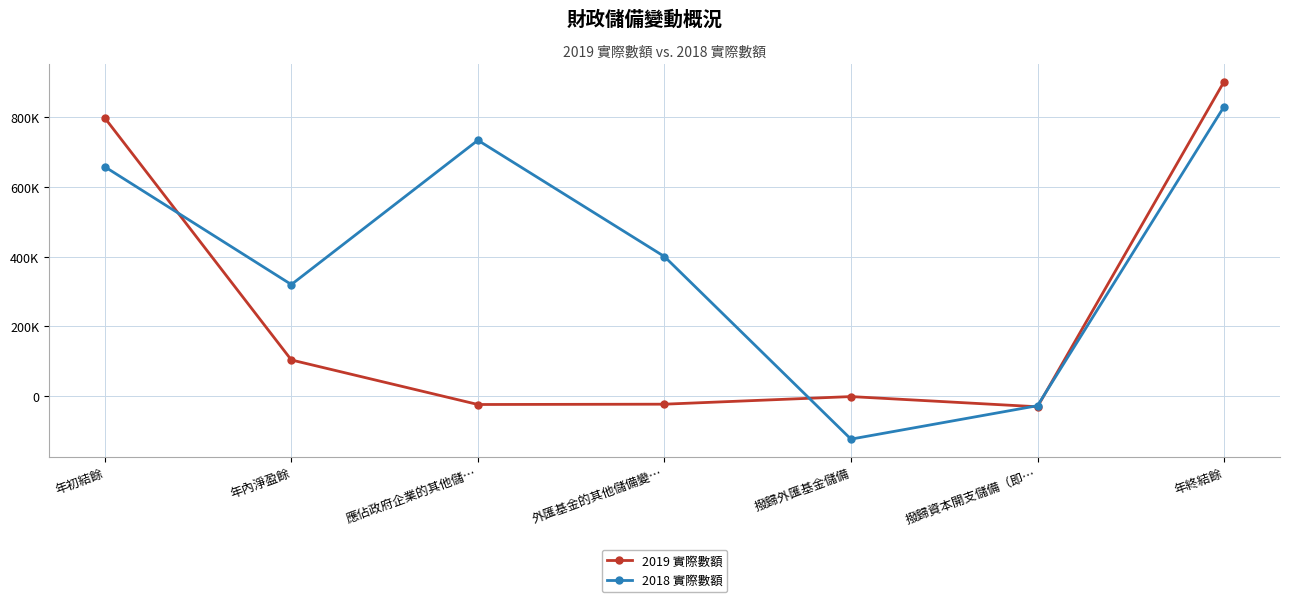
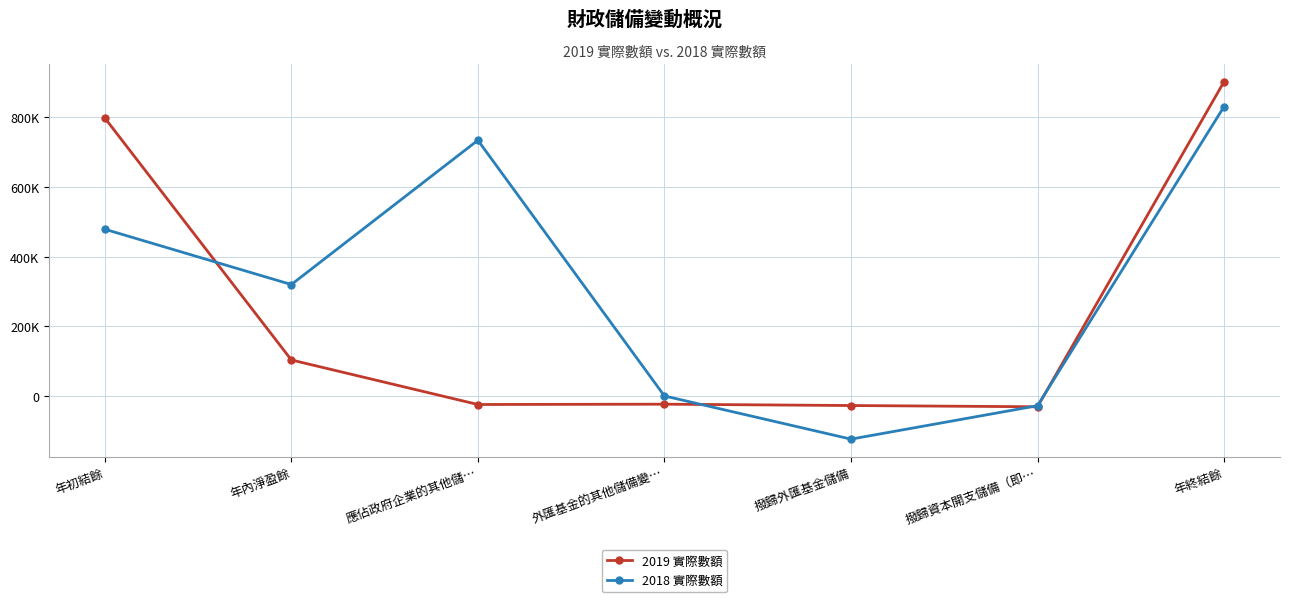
2018 實際數額, 年初結餘: 660000 -> 480000
2018 實際數額, 外匯基金的其他儲備變…: 400000 -> 0
2019 實際數額, 撥歸外匯基金儲備: 0 -> -30000
